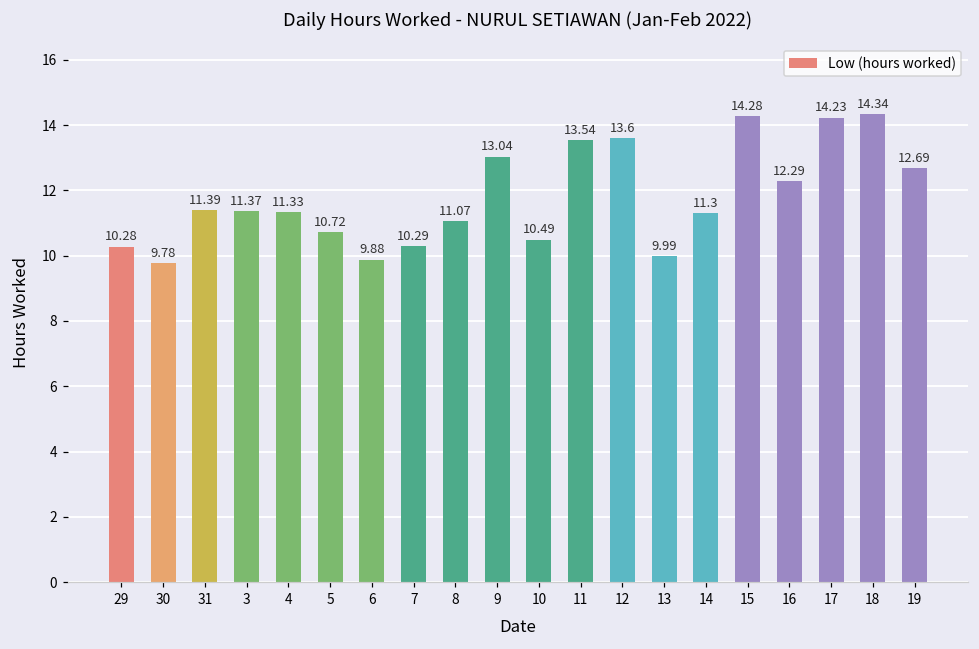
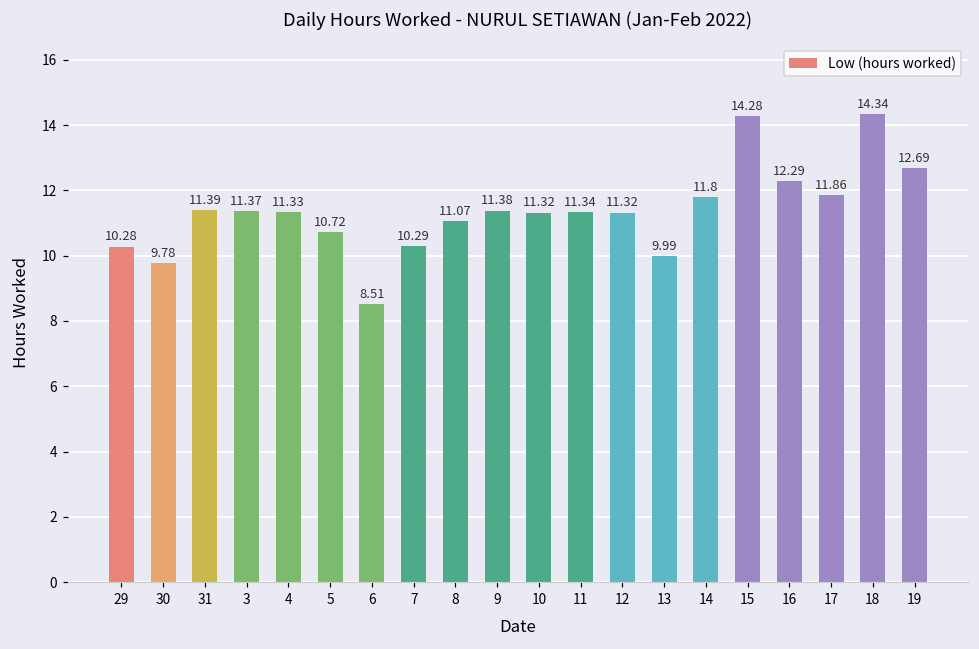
6: 9.88 -> 8.51
9: 13.04 -> 11.38
10: 10.49 -> 11.32
11: 13.54 -> 11.34
12: 13.6 -> 11.32
14: 11.3 -> 11.8
17: 14.23 -> 11.86
